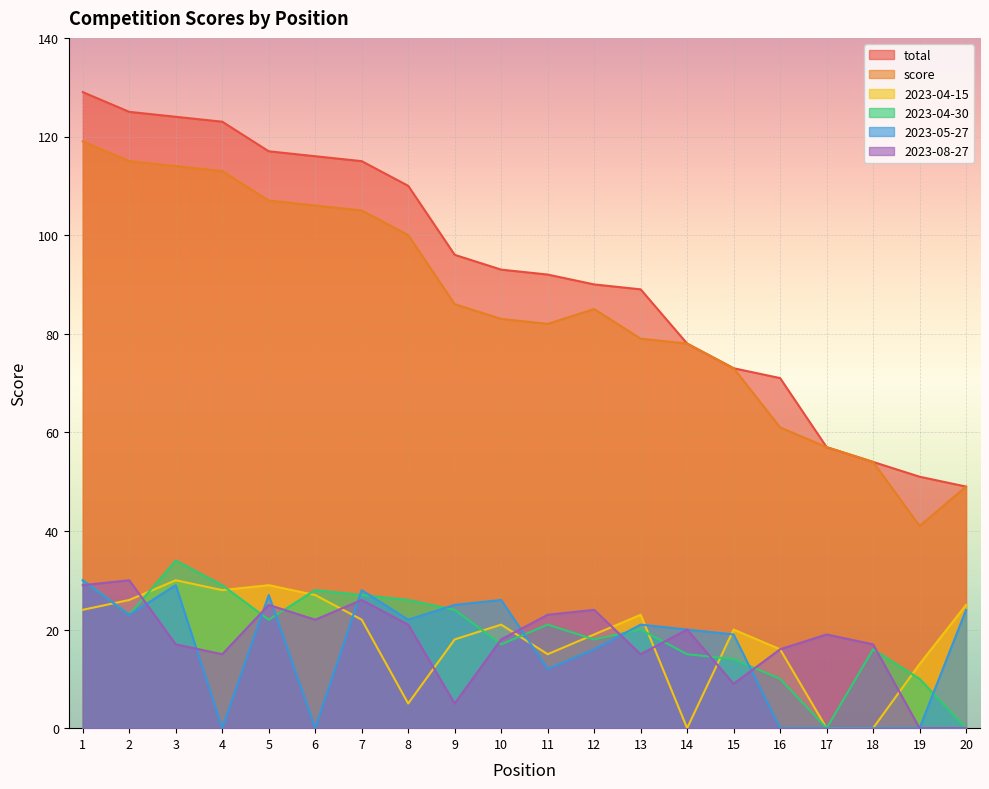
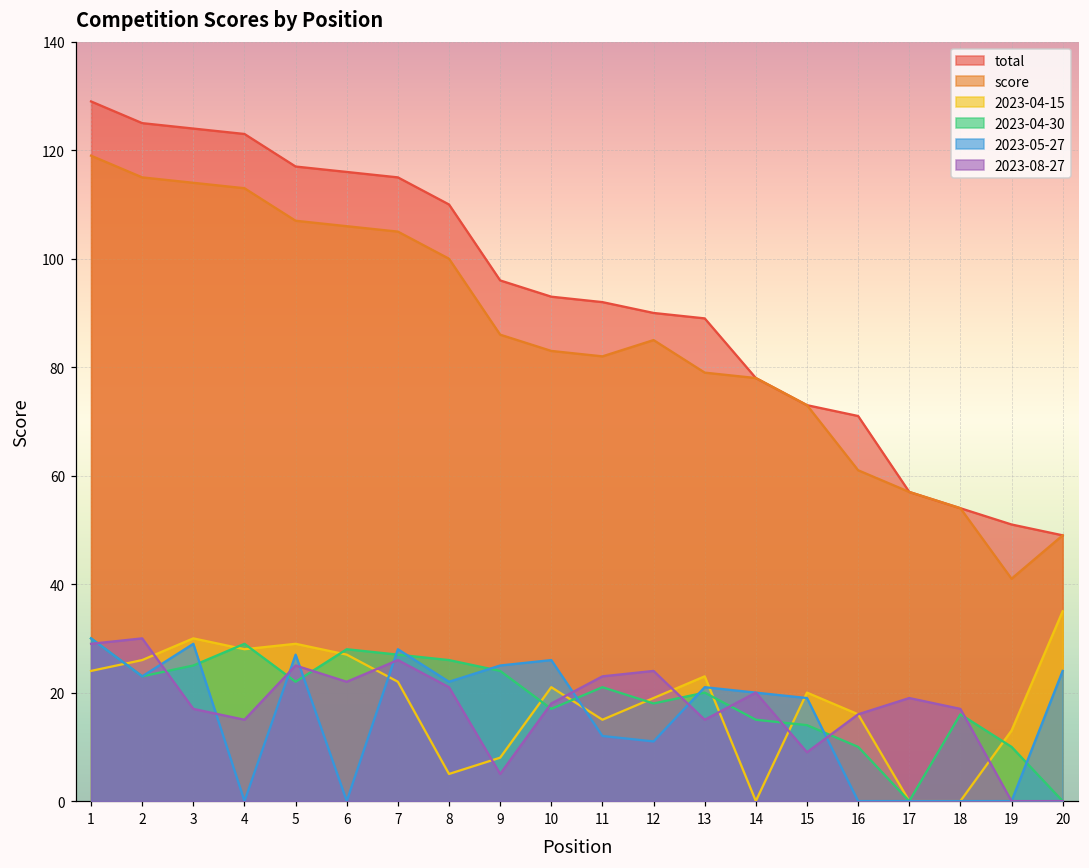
2023-04-30, 3: 34 -> 25
2023-04-15, 9: 18 -> 8
2023-05-27, 12: 16 -> 11
2023-04-15, 20: 25 -> 35
